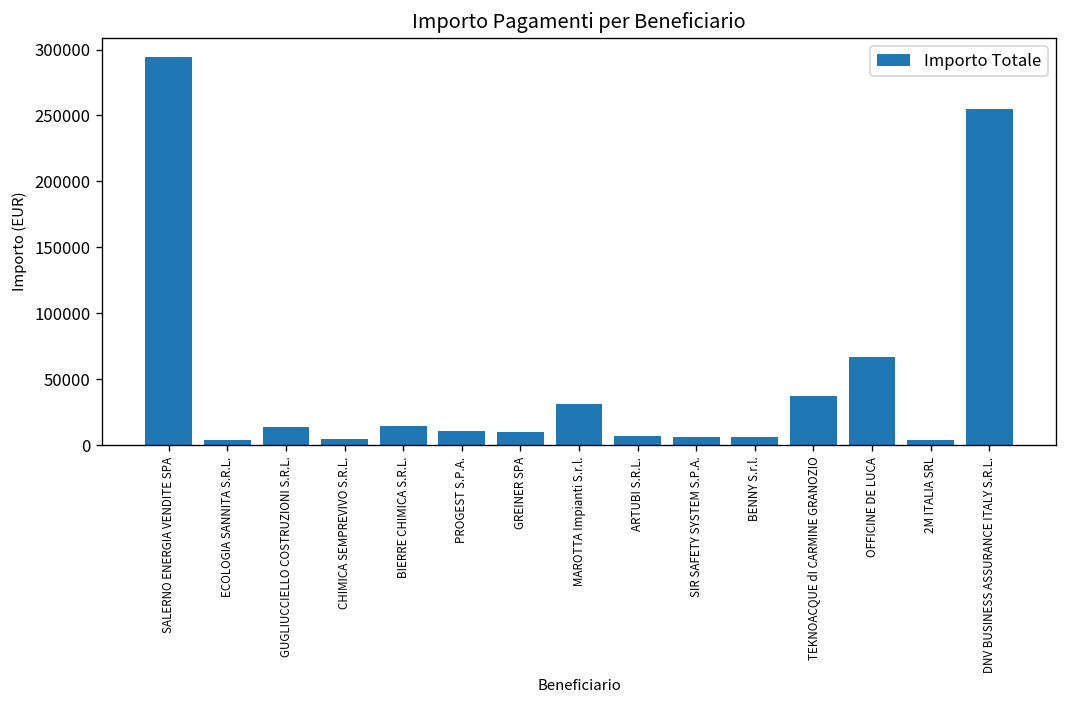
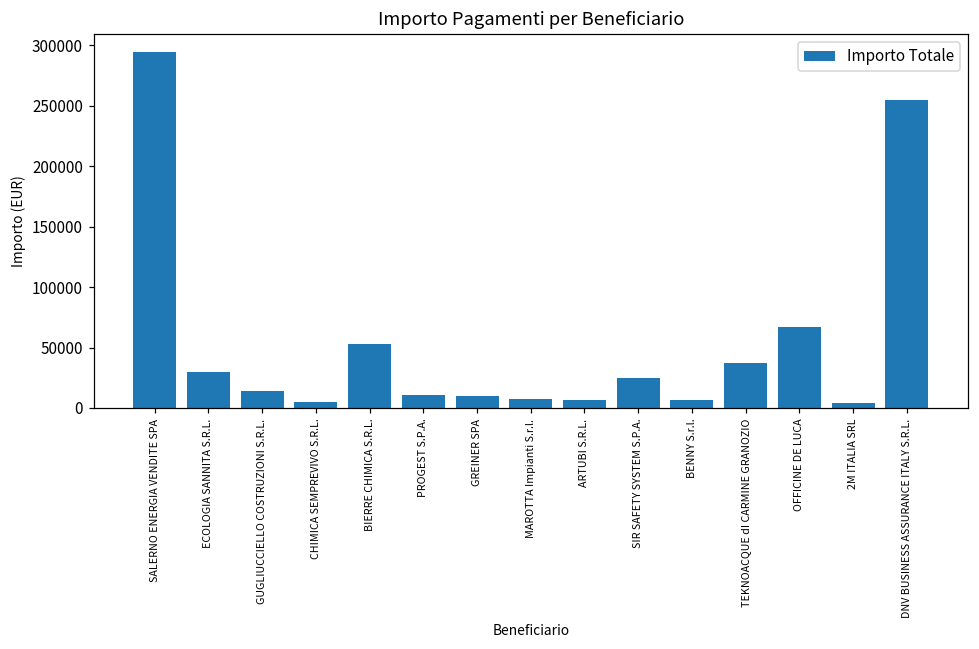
ECOLOGIA SANNITA S.R.L.: 4000 -> 30000
BIERRE CHIMICA S.R.L.: 14000 -> 53000
MAROTTA Impianti S.r.l.: 31000 -> 8000
SIR SAFETY SYSTEM S.P.A.: 6000 -> 25000
